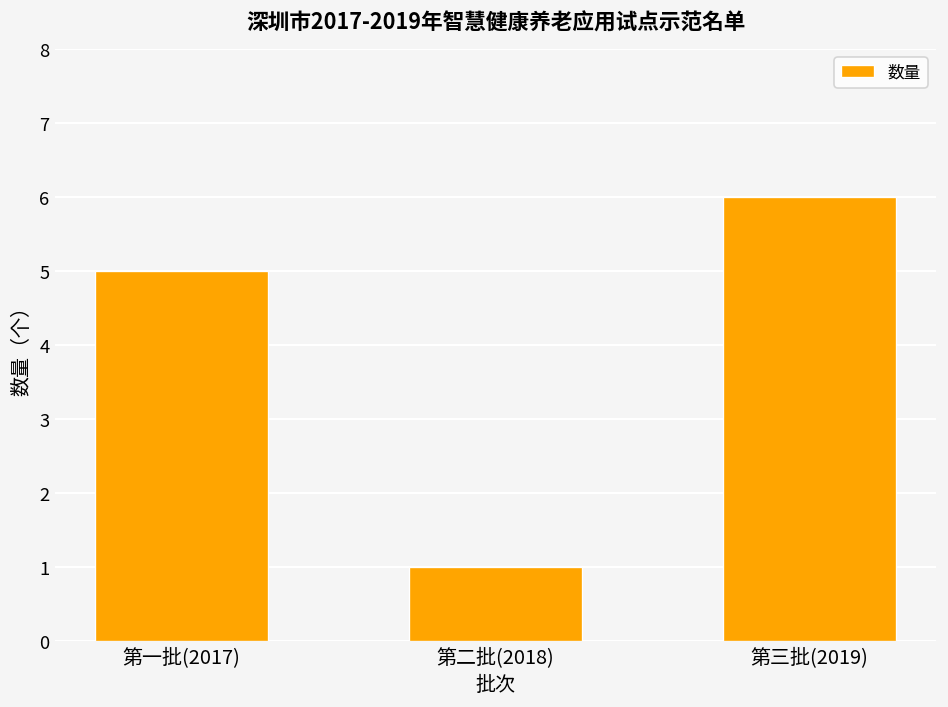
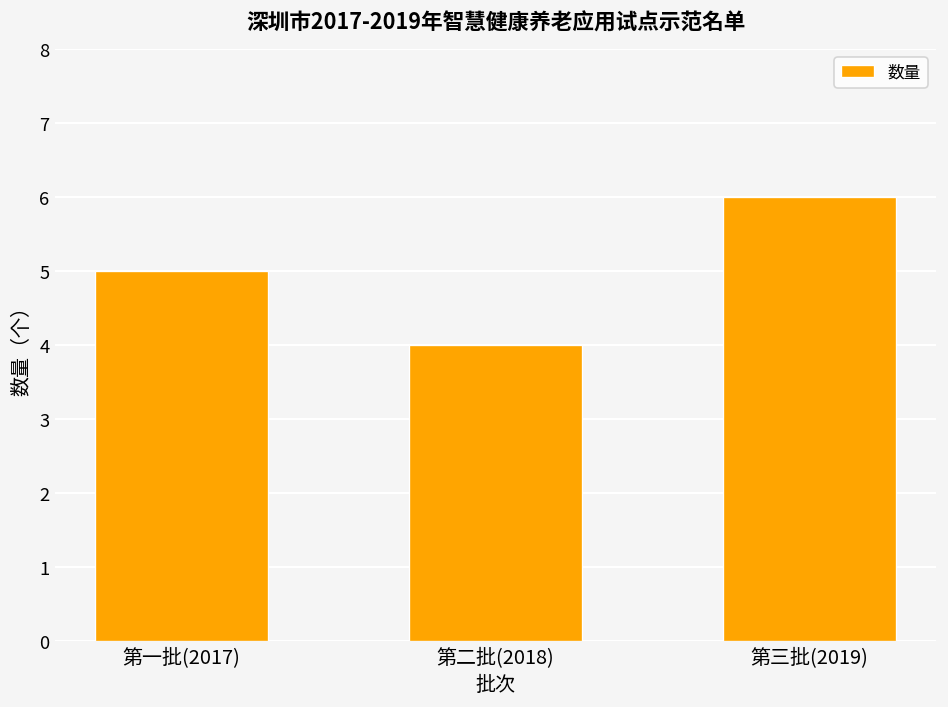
第二批(2018): 1 -> 4
